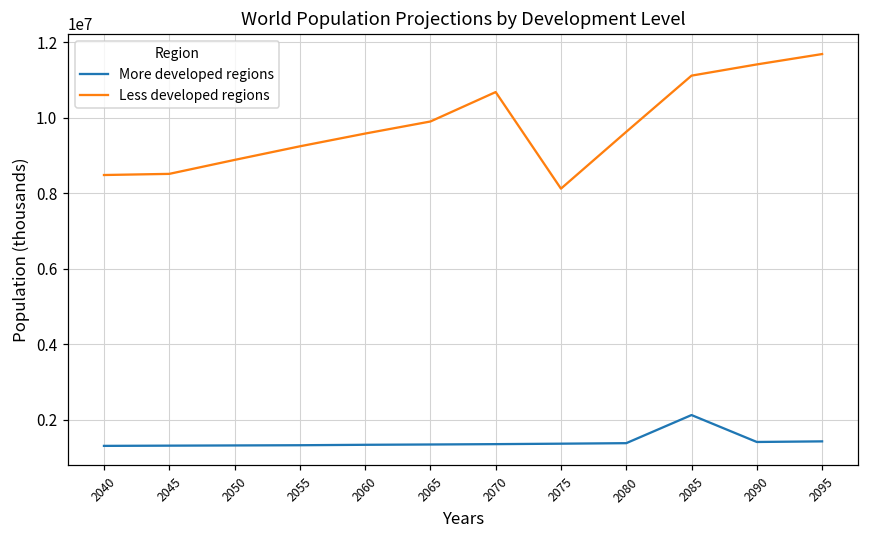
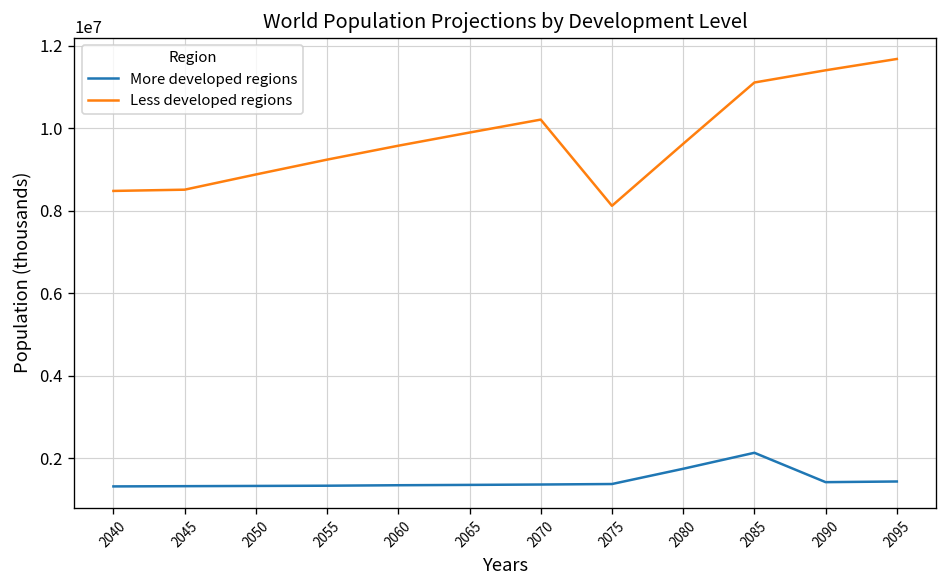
Less developed regions, 2070: 10700000 -> 10200000
More developed regions, 2080: 1400000 -> 1700000
